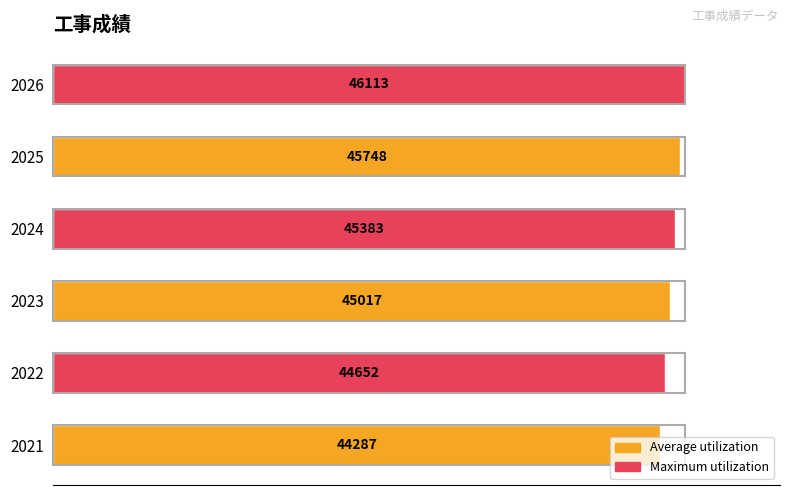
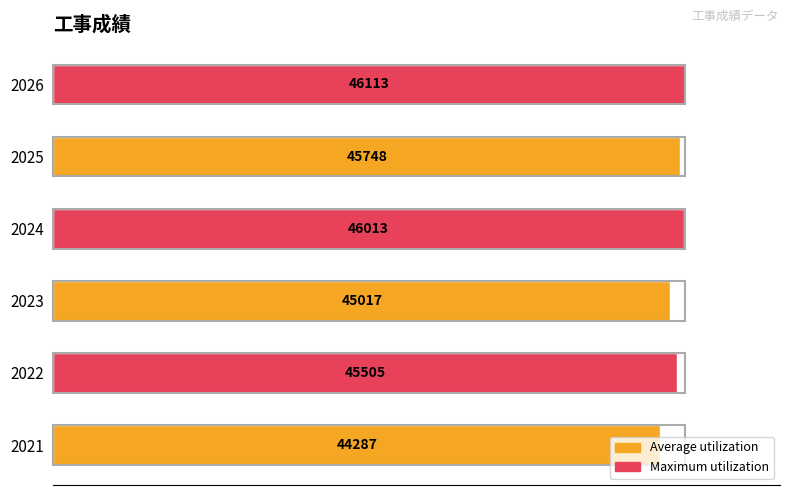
2024: 45383 -> 46013
2022: 44652 -> 45505
